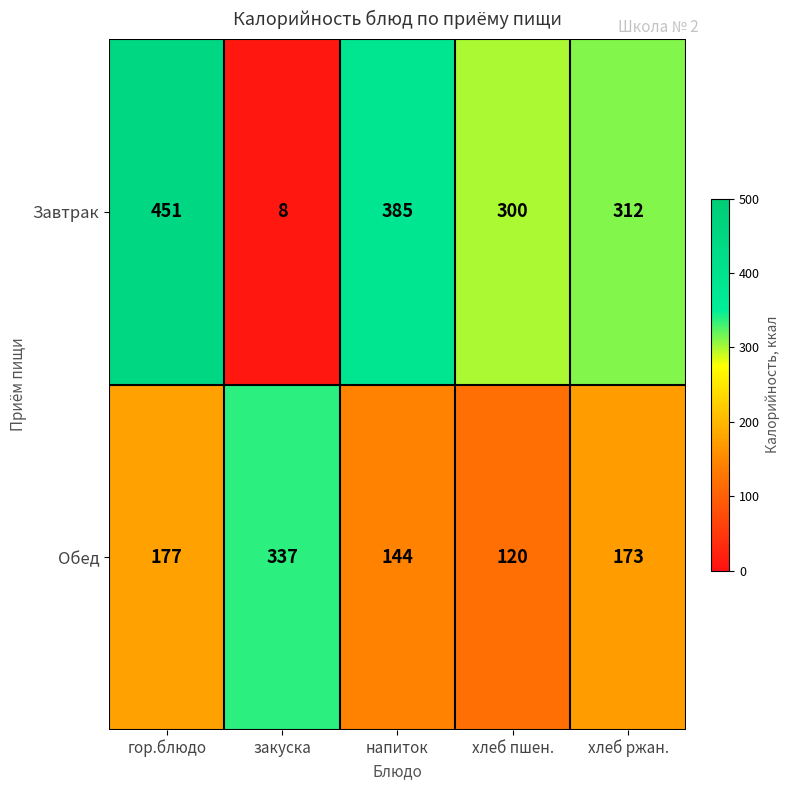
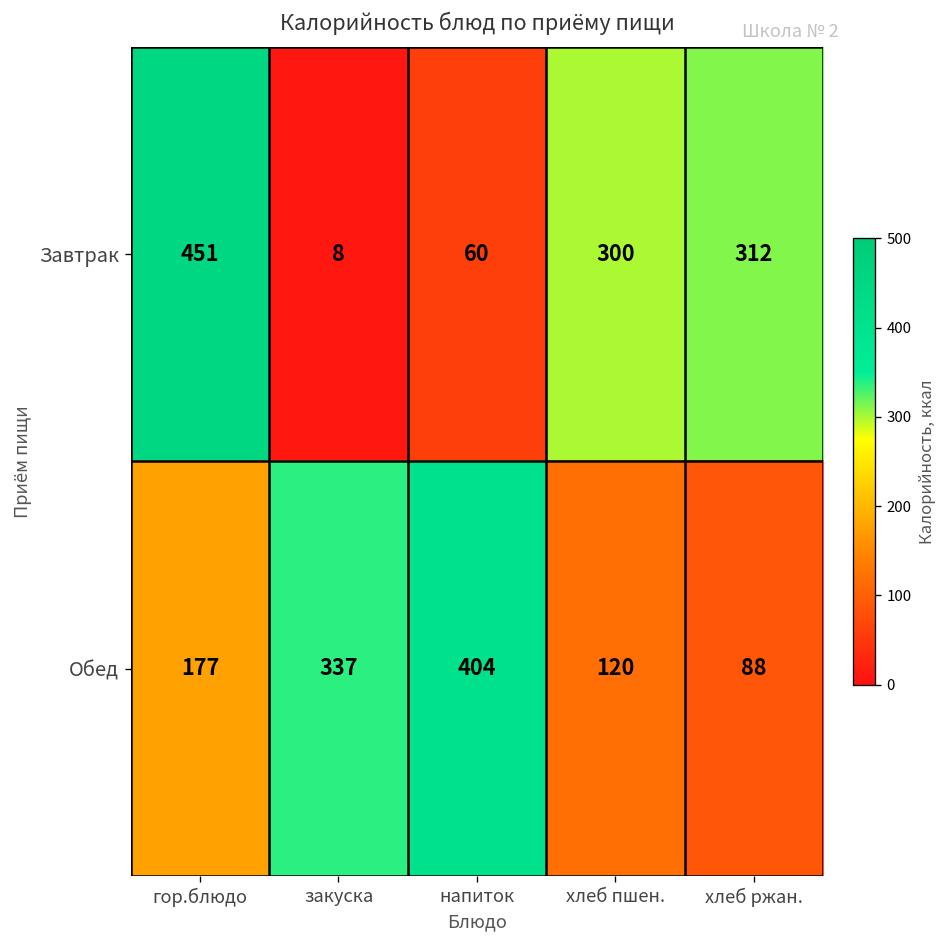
Завтрак, напиток: 385 -> 60
Обед, напиток: 144 -> 404
Обед, хлеб ржан.: 173 -> 88
